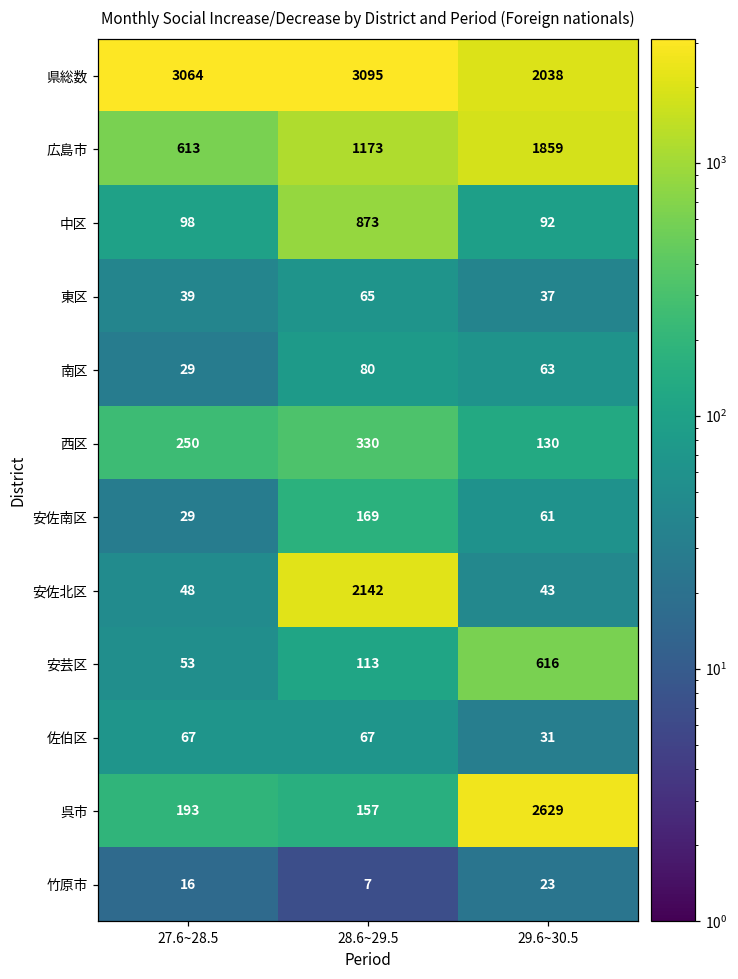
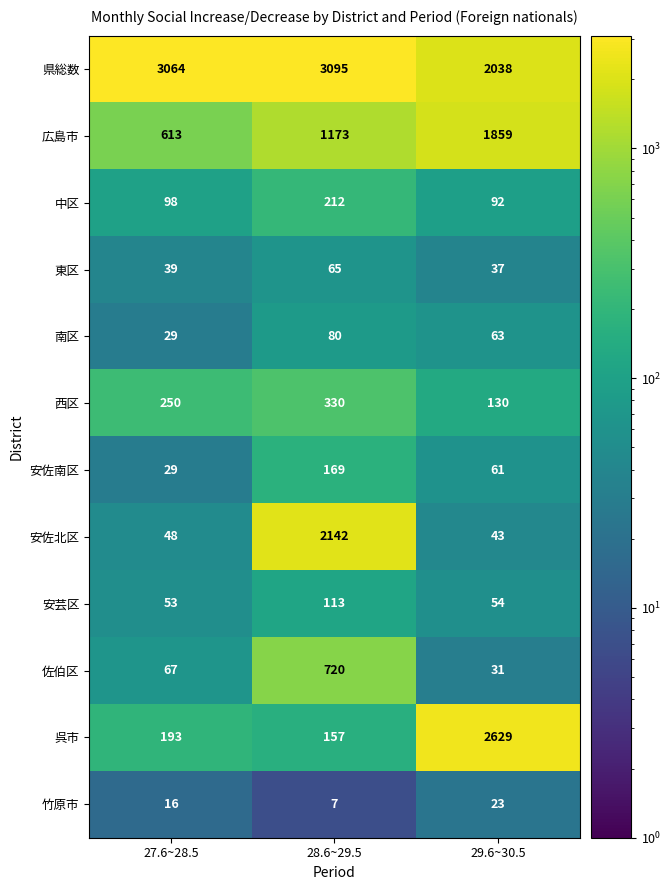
中区, 28.6~29.5: 873 -> 212
安芸区, 29.6~30.5: 616 -> 54
佐伯区, 28.6~29.5: 67 -> 720
